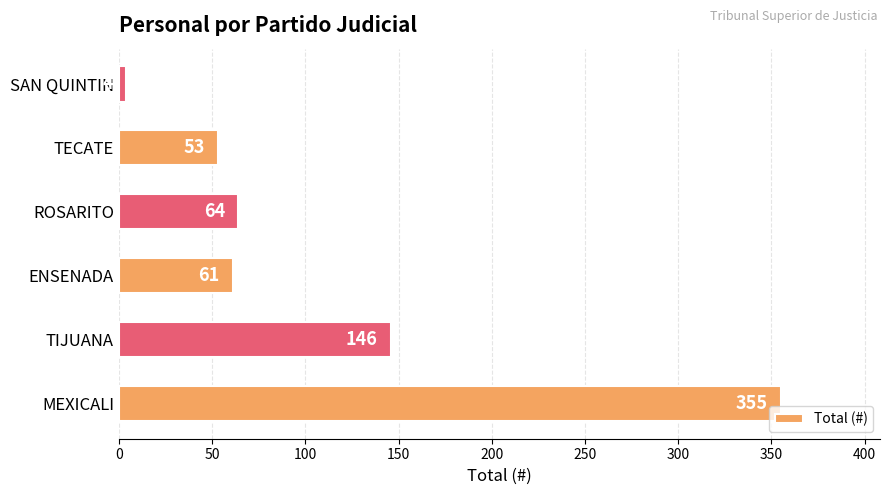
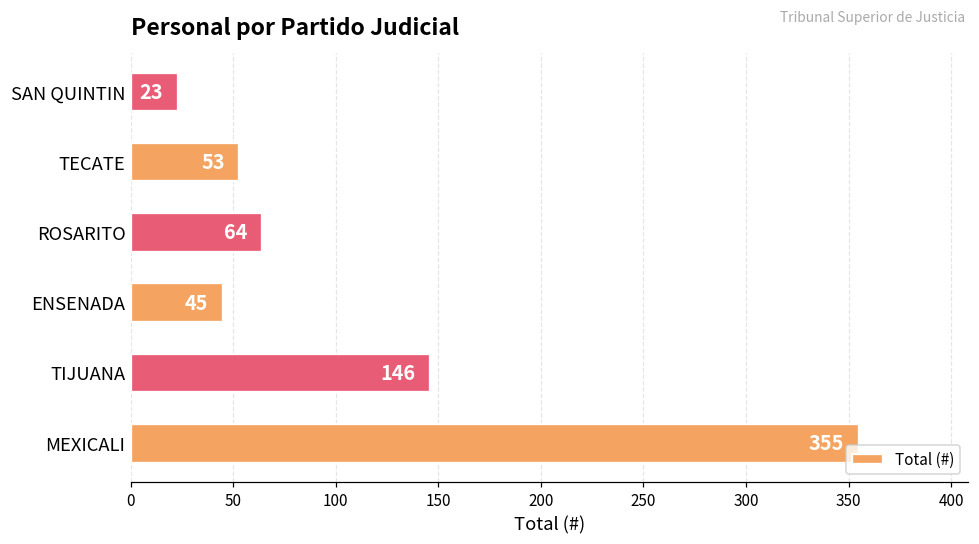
SAN QUINTIN: 4 -> 23
ENSENADA: 61 -> 45
